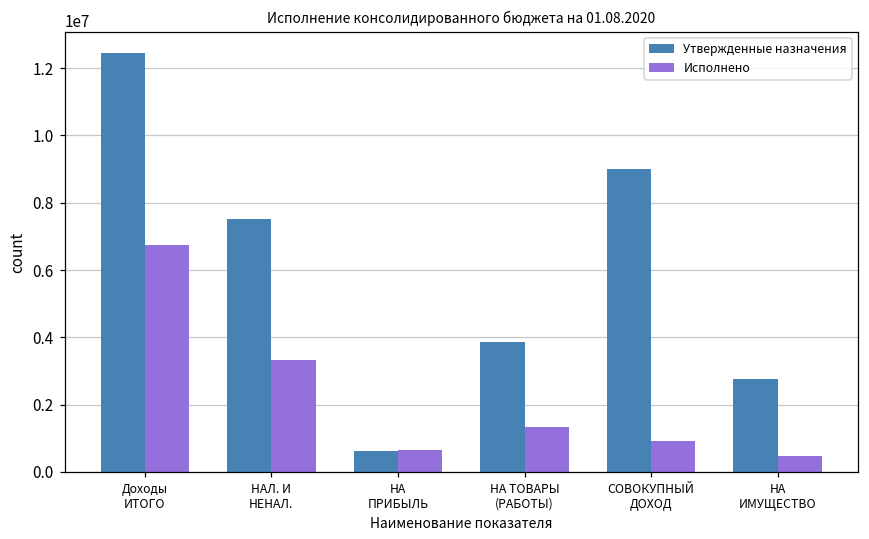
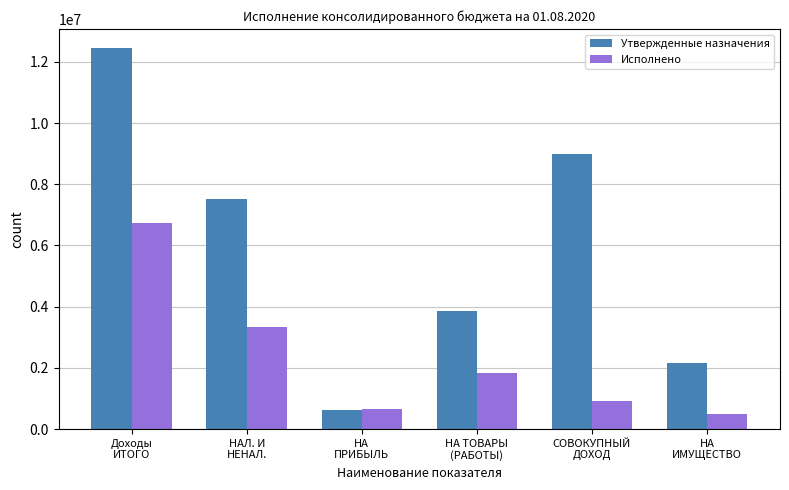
Исполнено, НА ТОВАРЫ (РАБОТЫ): 1300000 -> 1800000
Утвержденные назначения, НА ИМУЩЕСТВО: 2800000 -> 2200000
